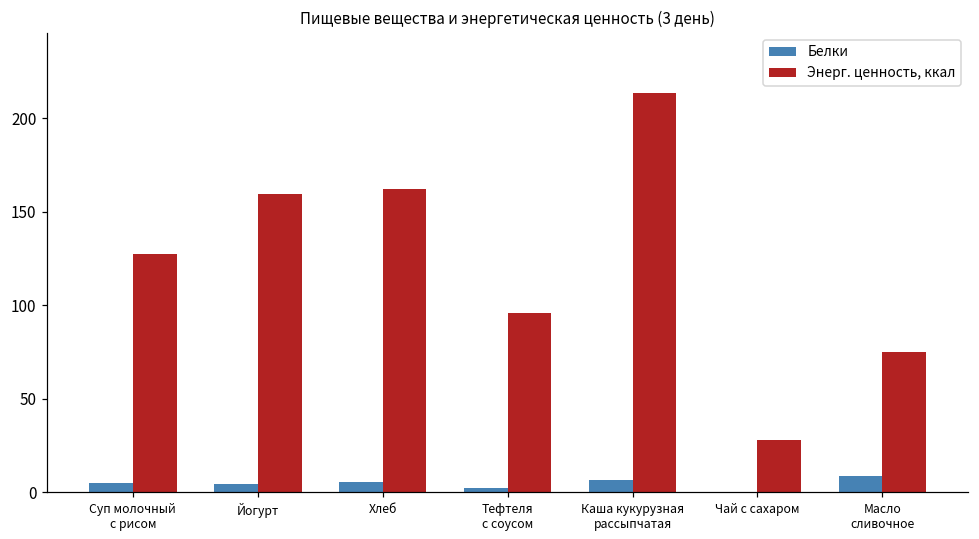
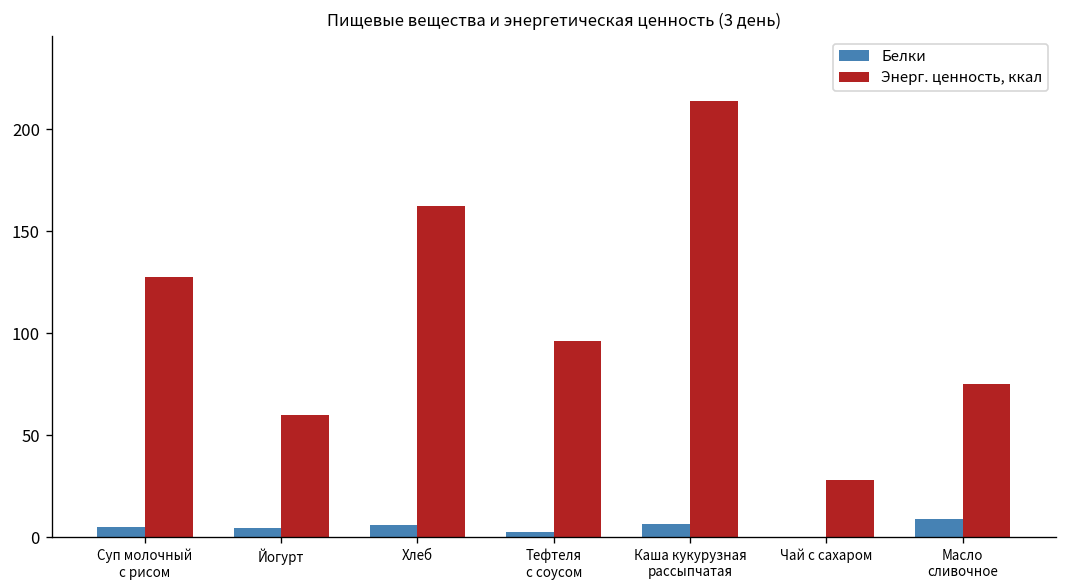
Энерг. ценность, ккал, Йогурт: 160 -> 60
